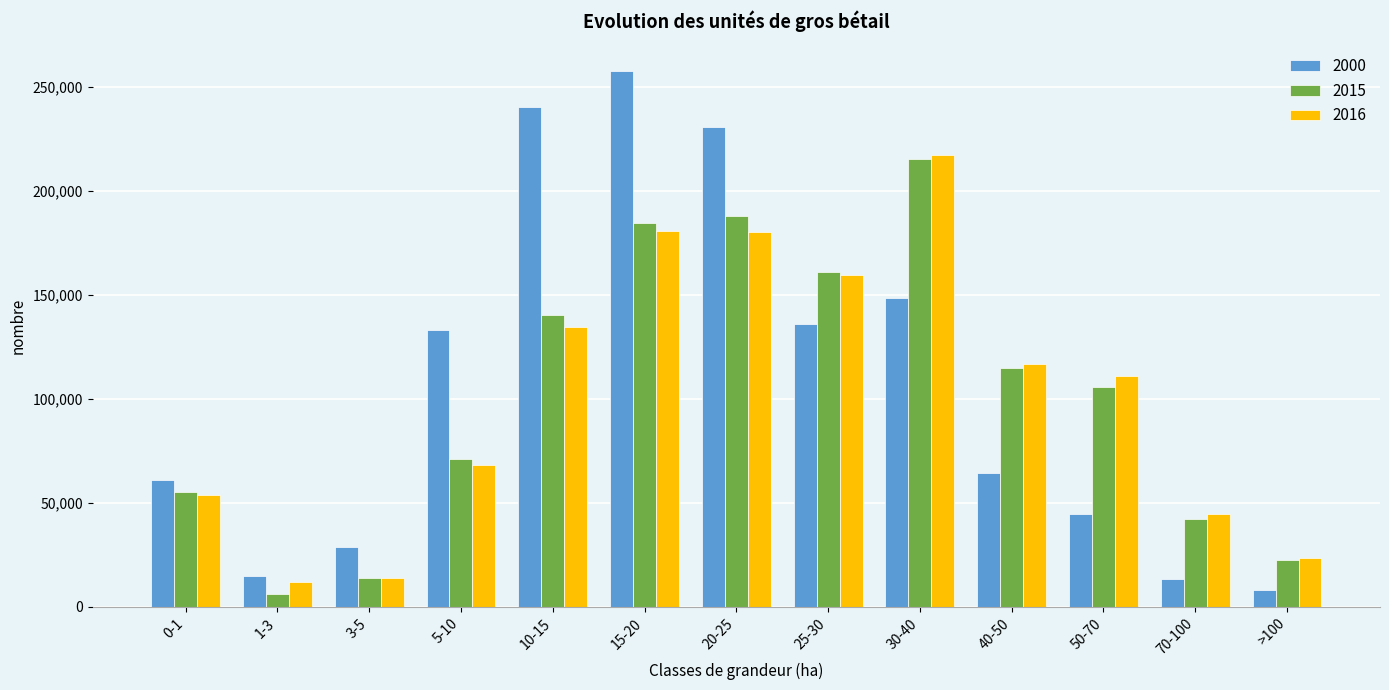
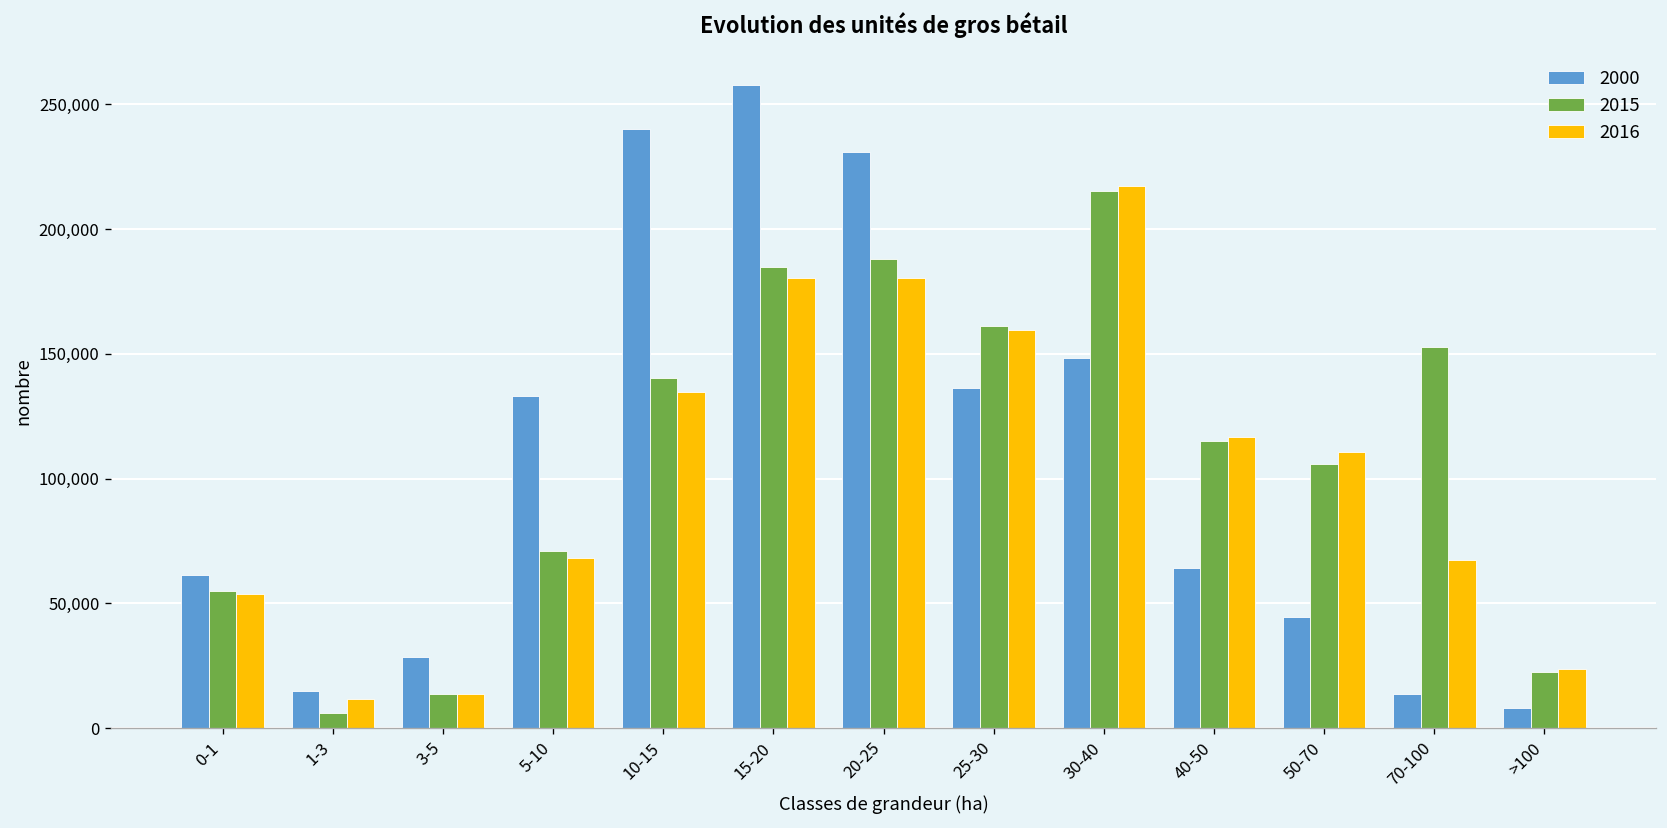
2015, 70-100: 42,000 -> 153,000
2016, 70-100: 45,000 -> 68,000
